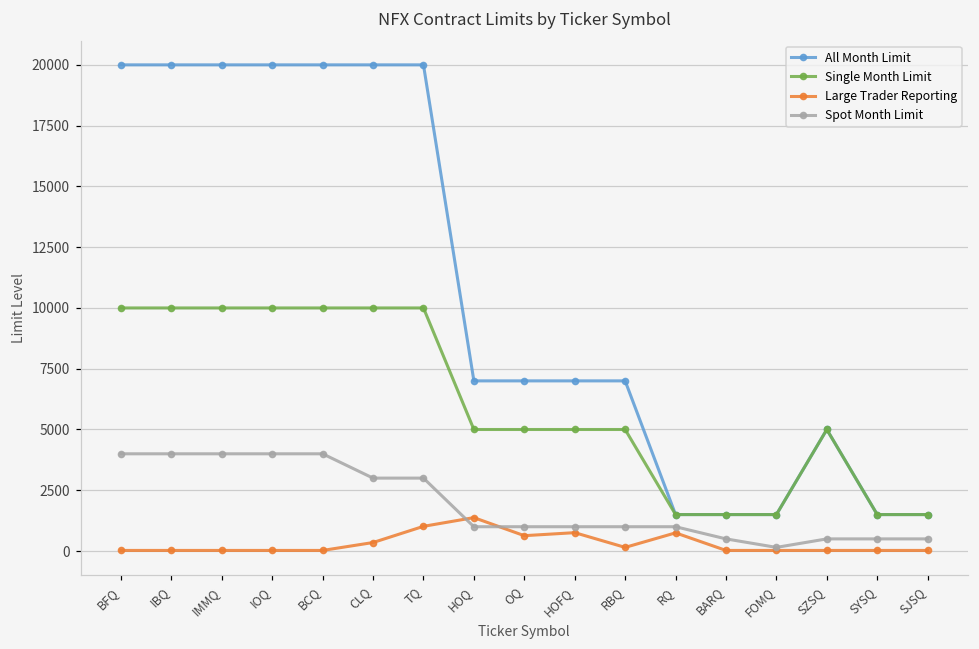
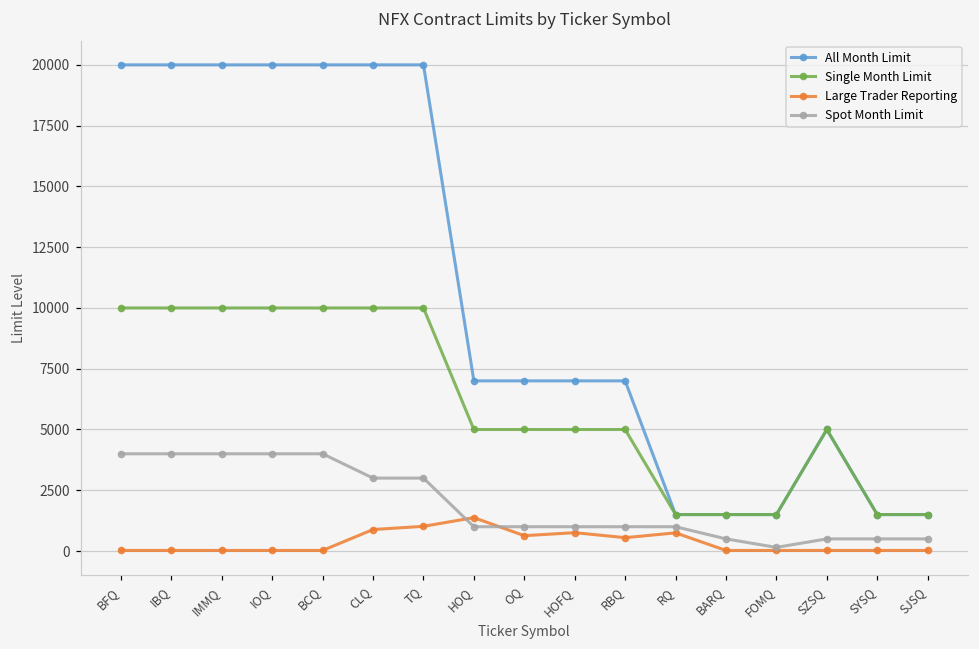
Large Trader Reporting, CLQ: 400 -> 900
Large Trader Reporting, RBQ: 200 -> 600
